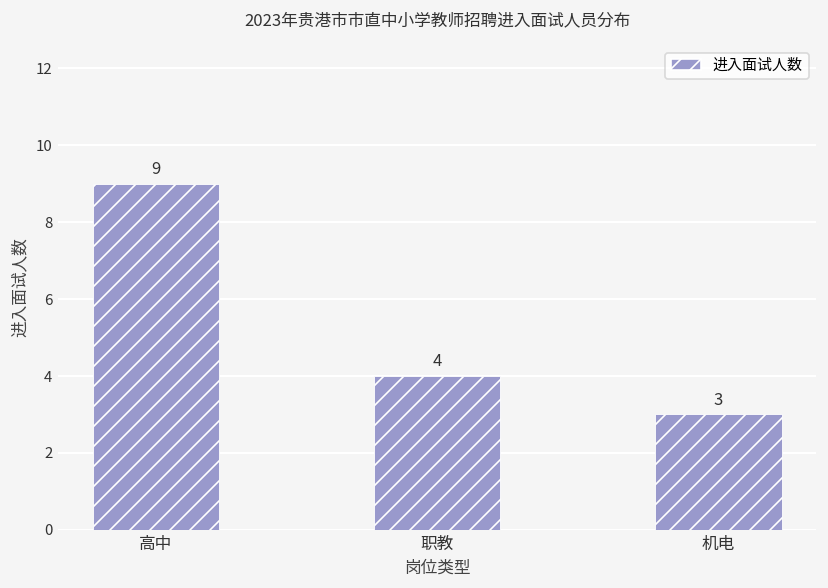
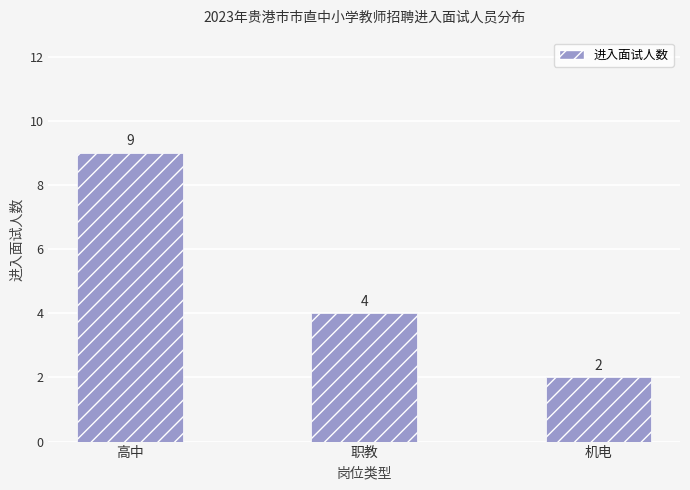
机电: 3 -> 2
